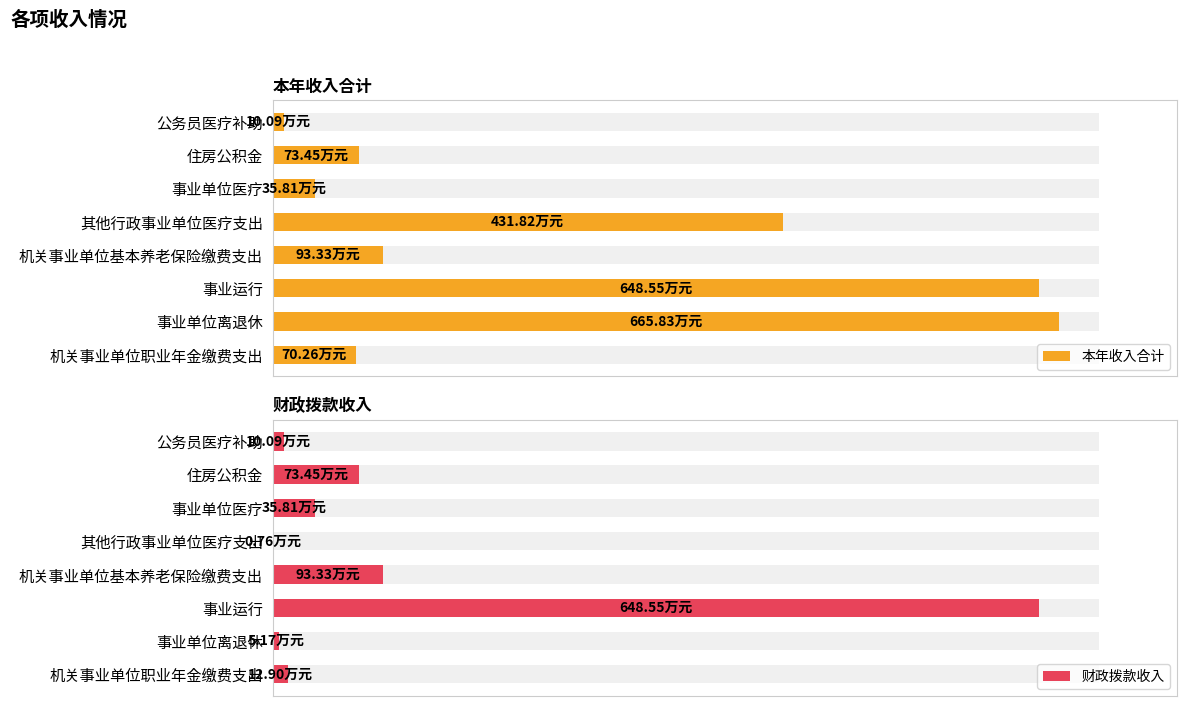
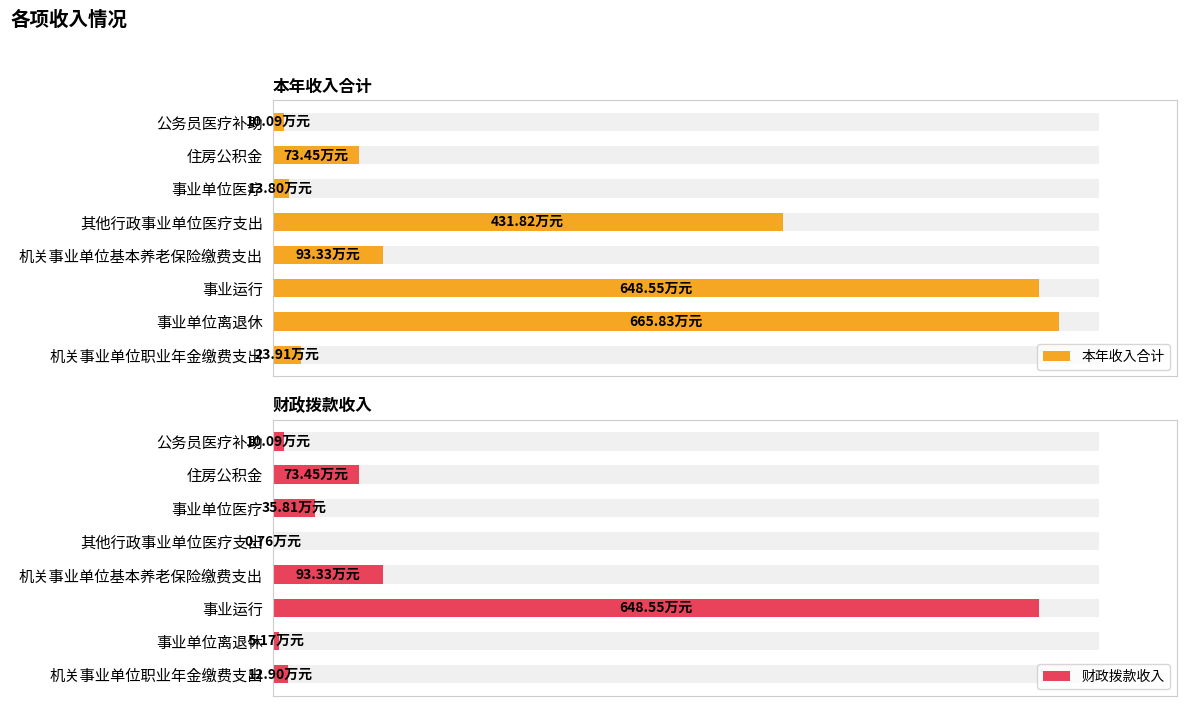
本年收入合计, 本年收入合计, 事业单位医疗: 35.81 -> 13.80
本年收入合计, 本年收入合计, 机关事业单位职业年金缴费支出: 70.26 -> 23.91
